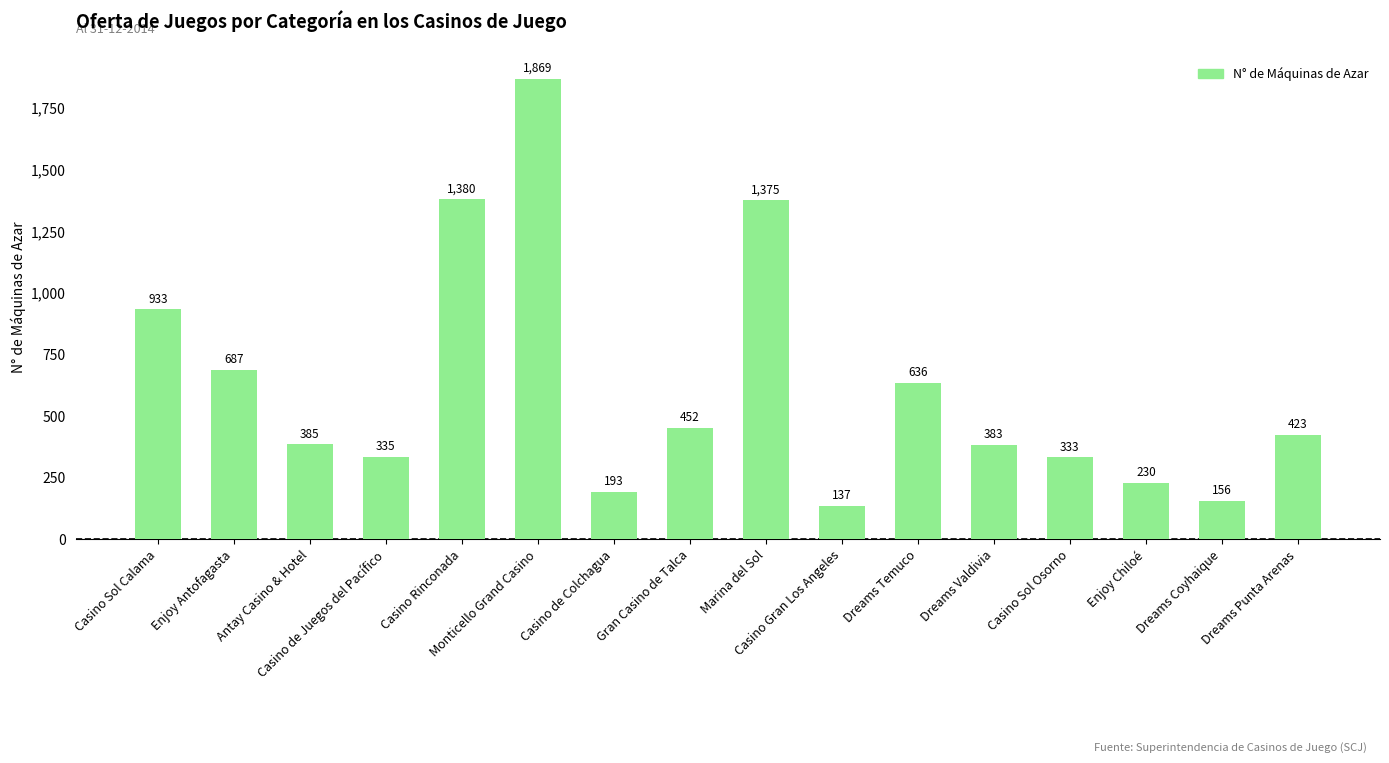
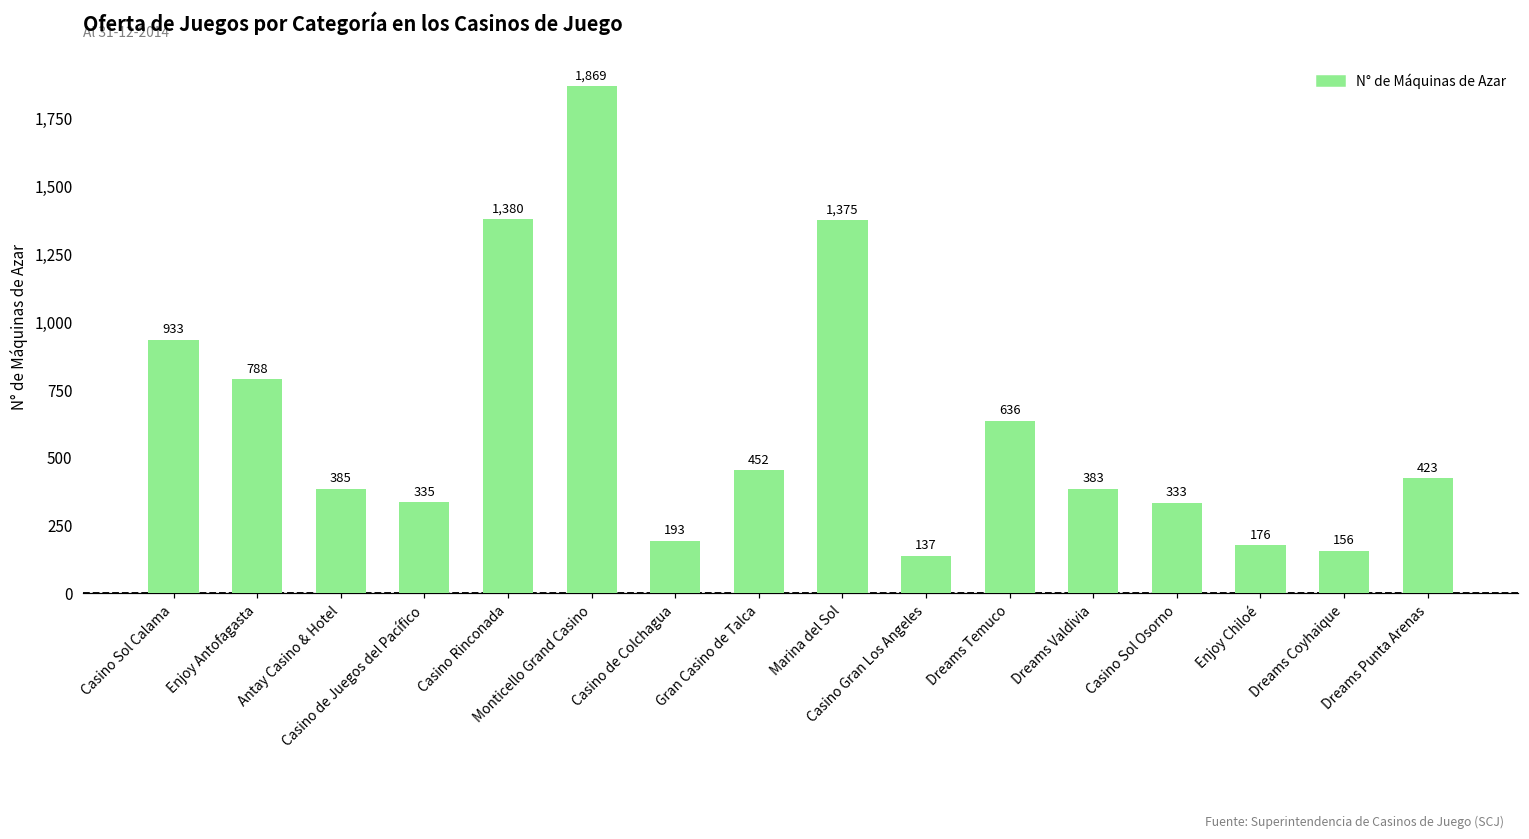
Enjoy Antofagasta: 687 -> 788
Enjoy Chiloé: 230 -> 176
